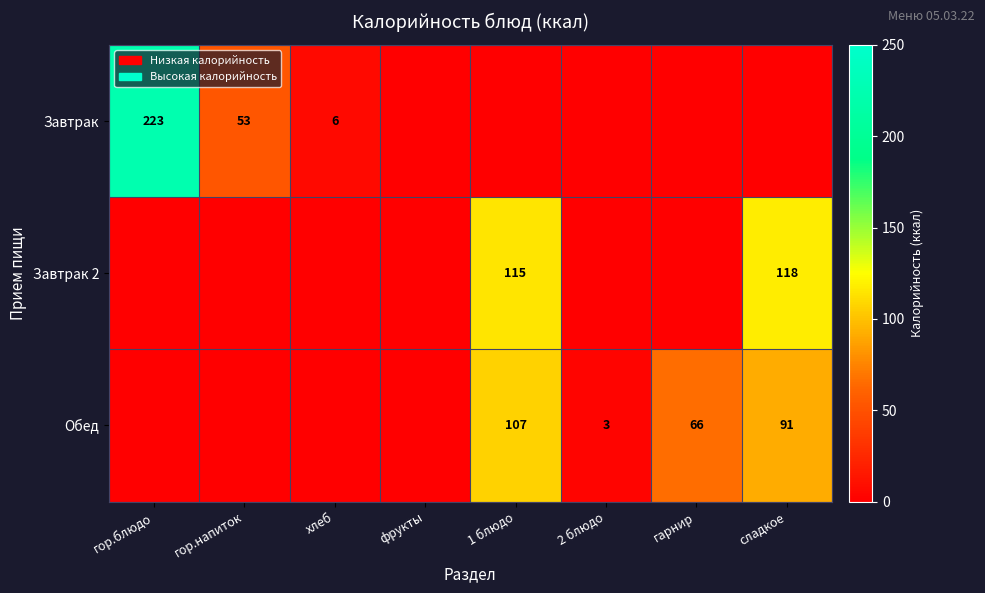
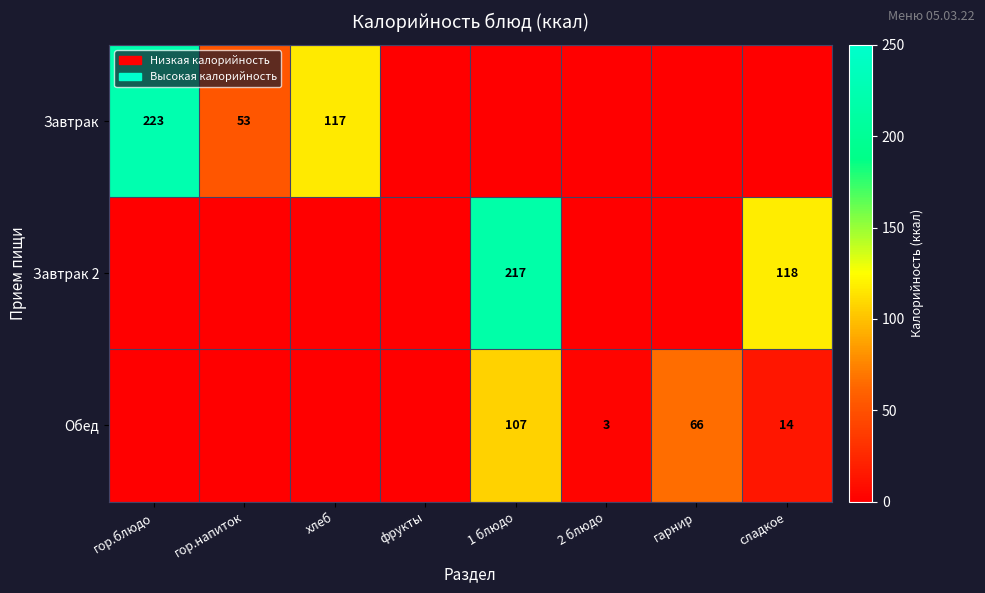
Завтрак, хлеб: 6 -> 117
Завтрак 2, 1 блюдо: 115 -> 217
Обед, сладкое: 91 -> 14
